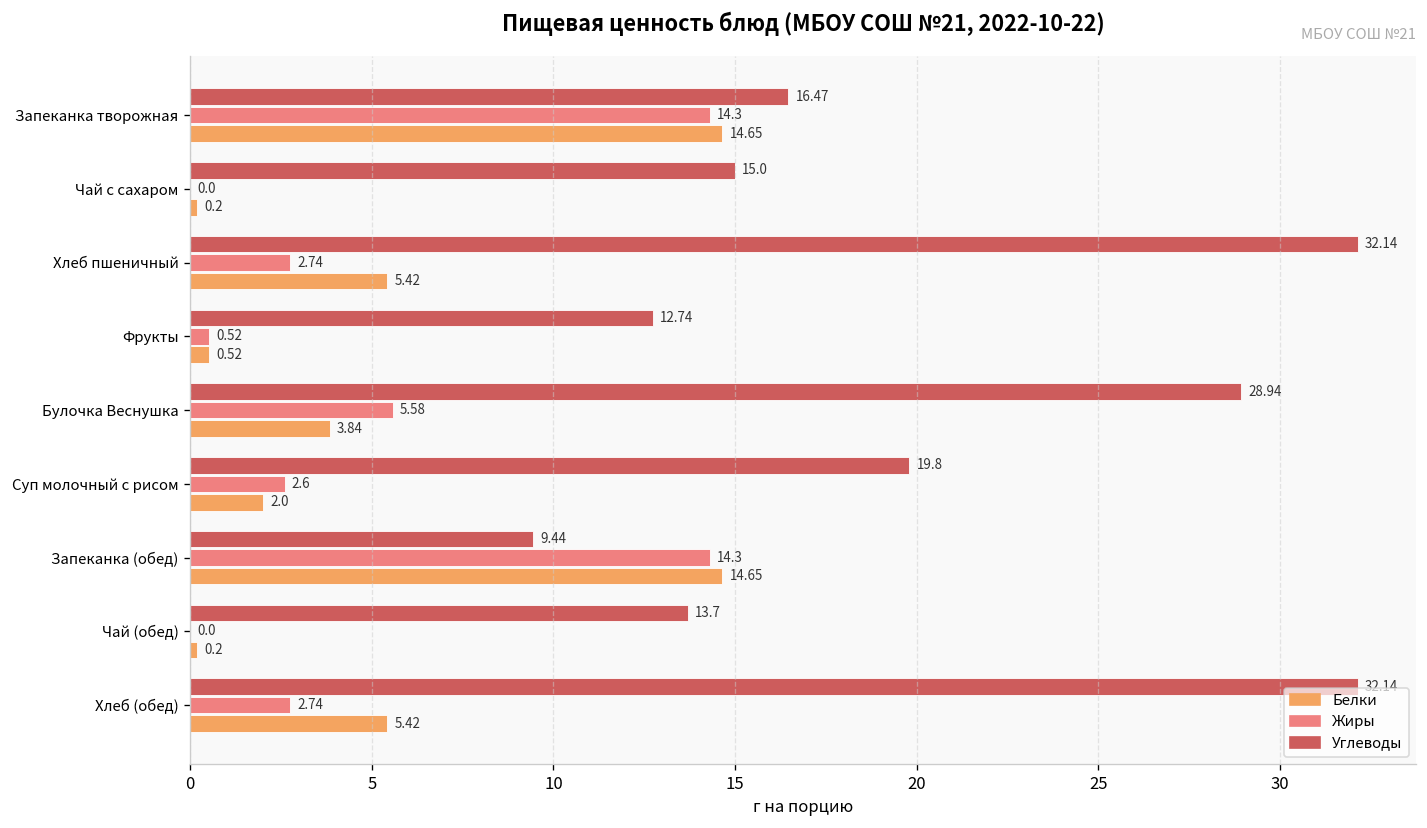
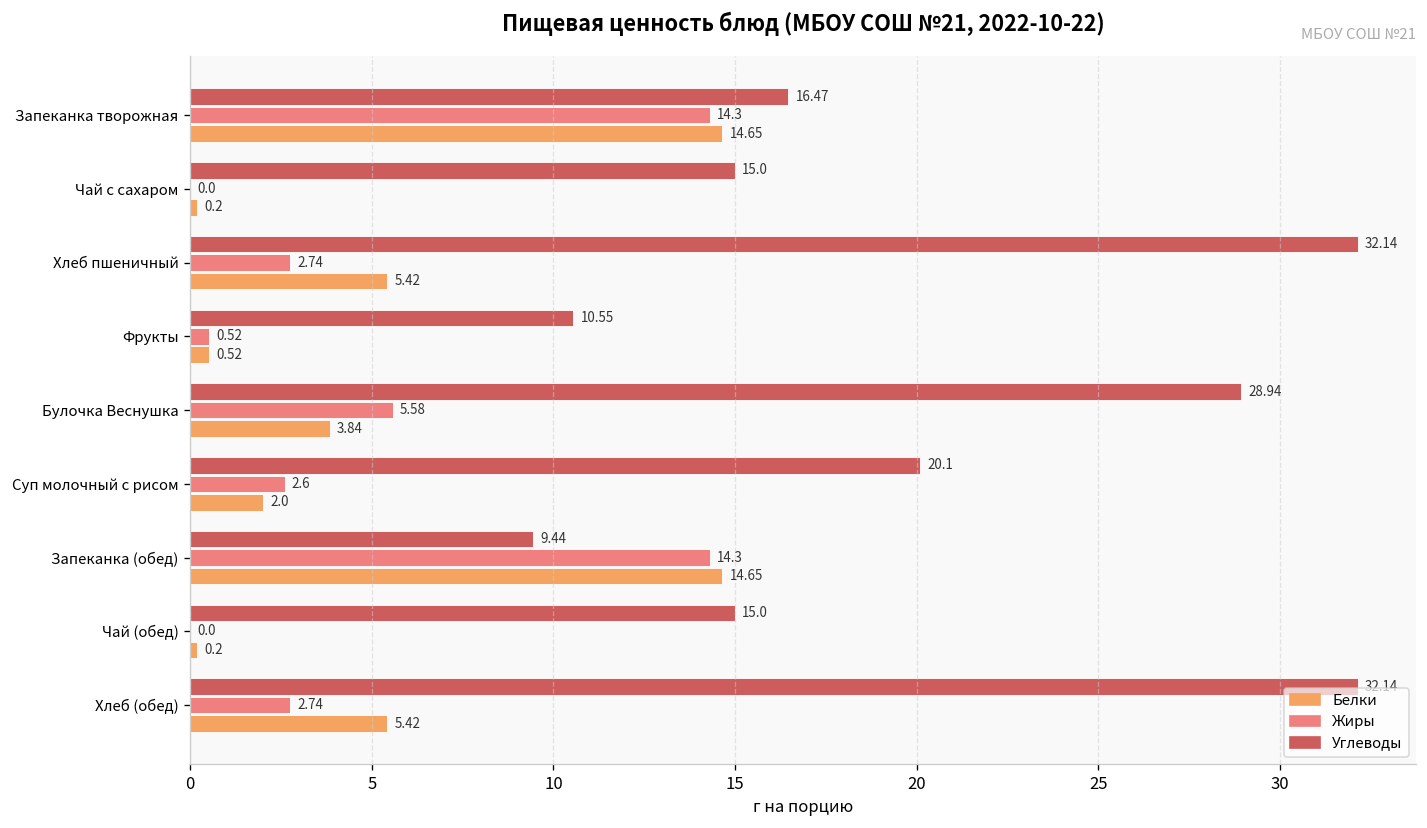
Углеводы, Фрукты: 12.74 -> 10.55
Углеводы, Суп молочный с рисом: 19.8 -> 20.1
Углеводы, Чай (обед): 13.7 -> 15.0
